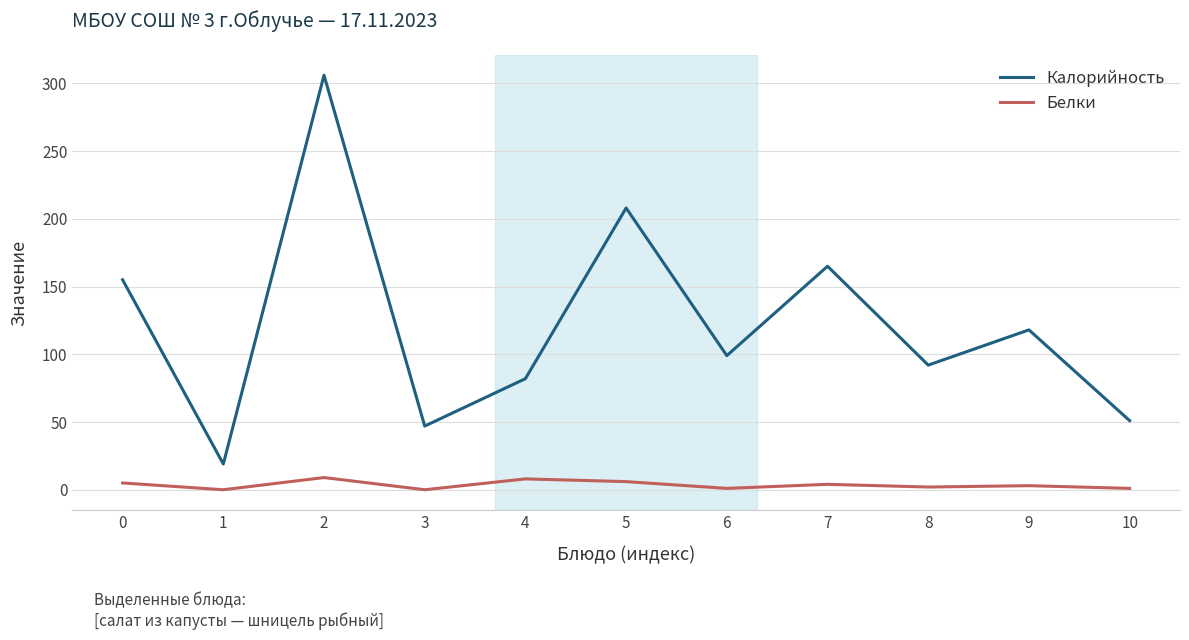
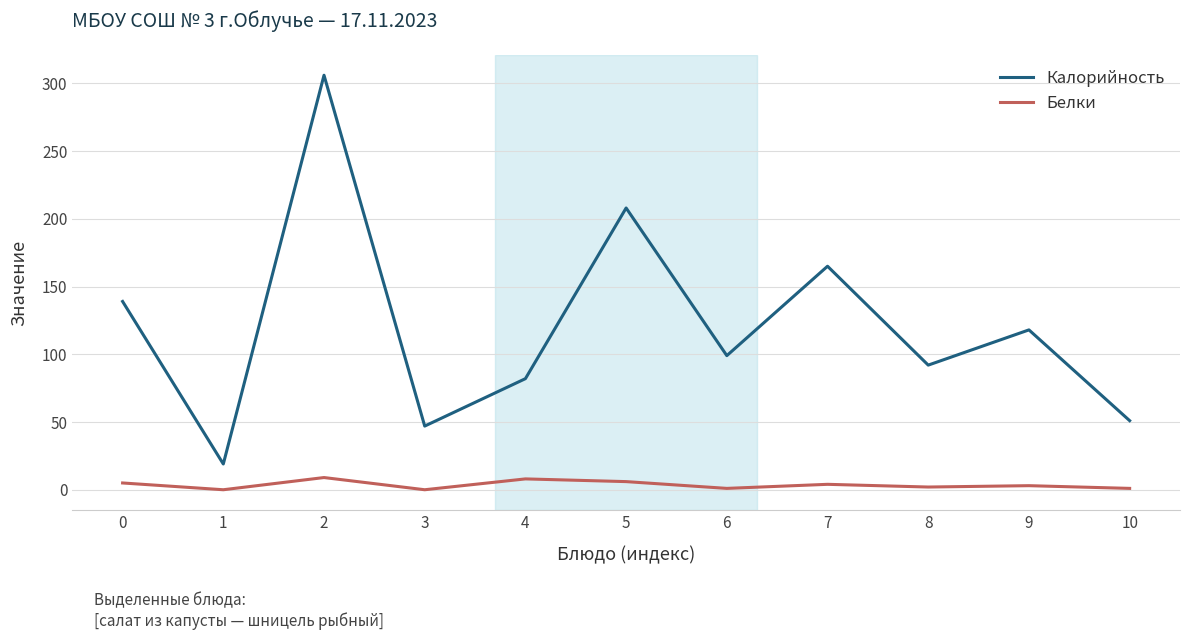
Калорийность, 0: 155 -> 139
